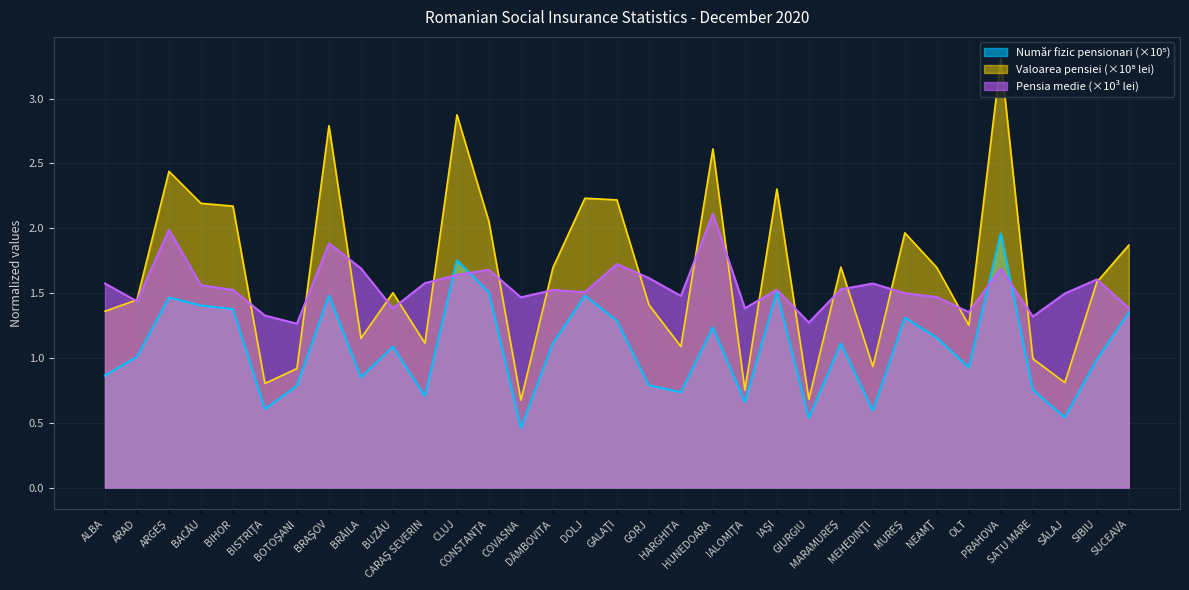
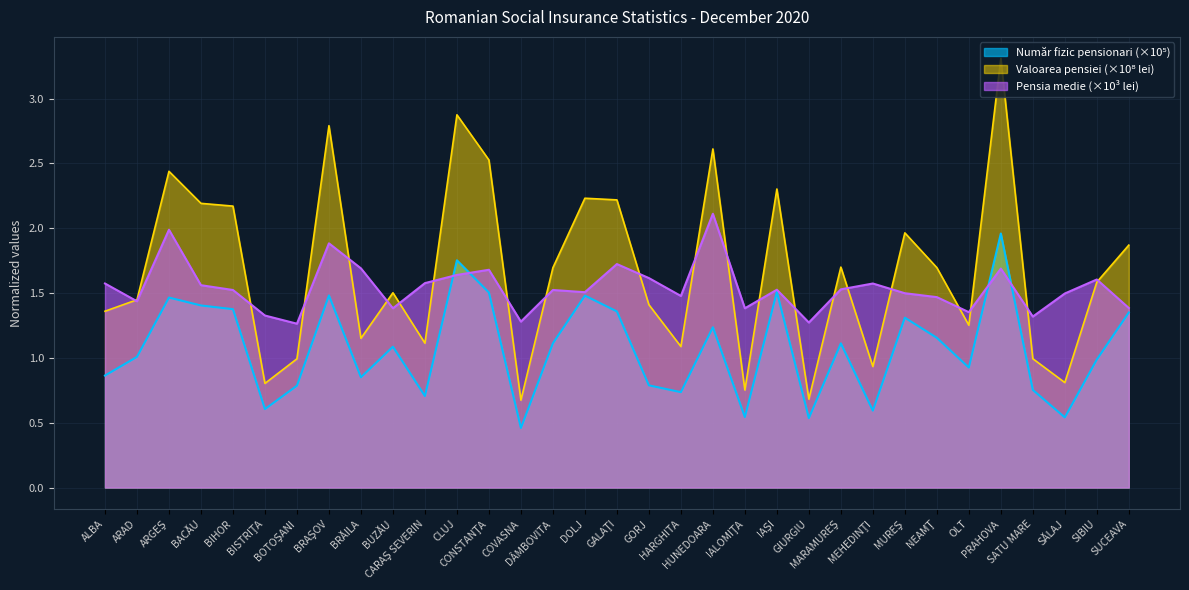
Valoarea pensiei (×10⁸ lei), BOTOŞANI: 0.92 -> 0.99
Valoarea pensiei (×10⁸ lei), CONSTANŢA: 2.05 -> 2.53
Pensia medie (×10³ lei), COVASNA: 1.47 -> 1.28
Număr fizic pensionari (×10⁵), GALAŢI: 1.29 -> 1.36
Număr fizic pensionari (×10⁵), IALOMIŢA: 0.66 -> 0.54
